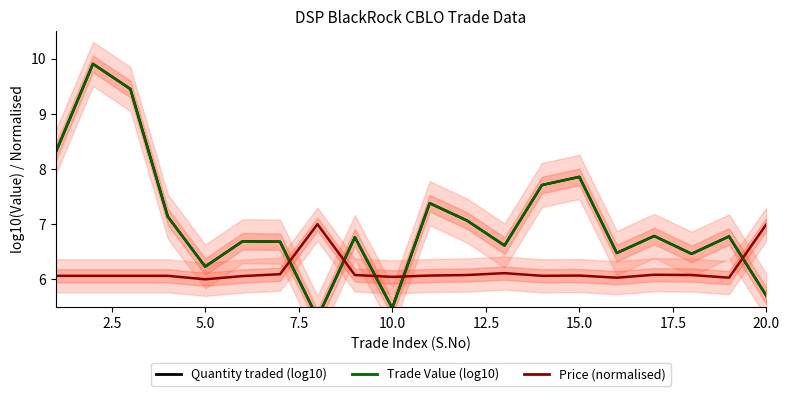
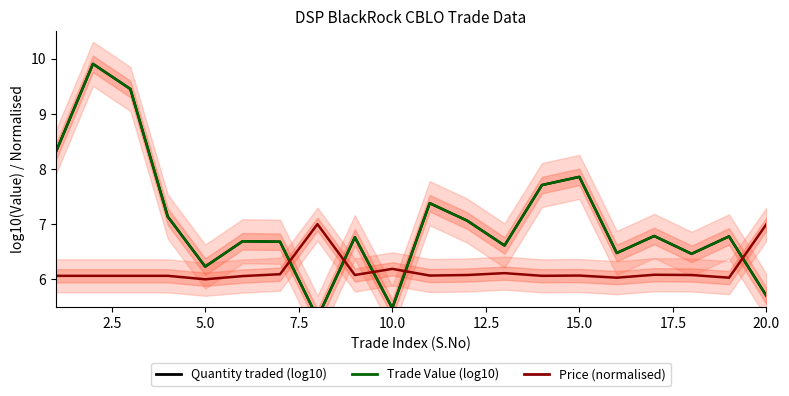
Price (normalised), 10.0: 6.0 -> 6.2
